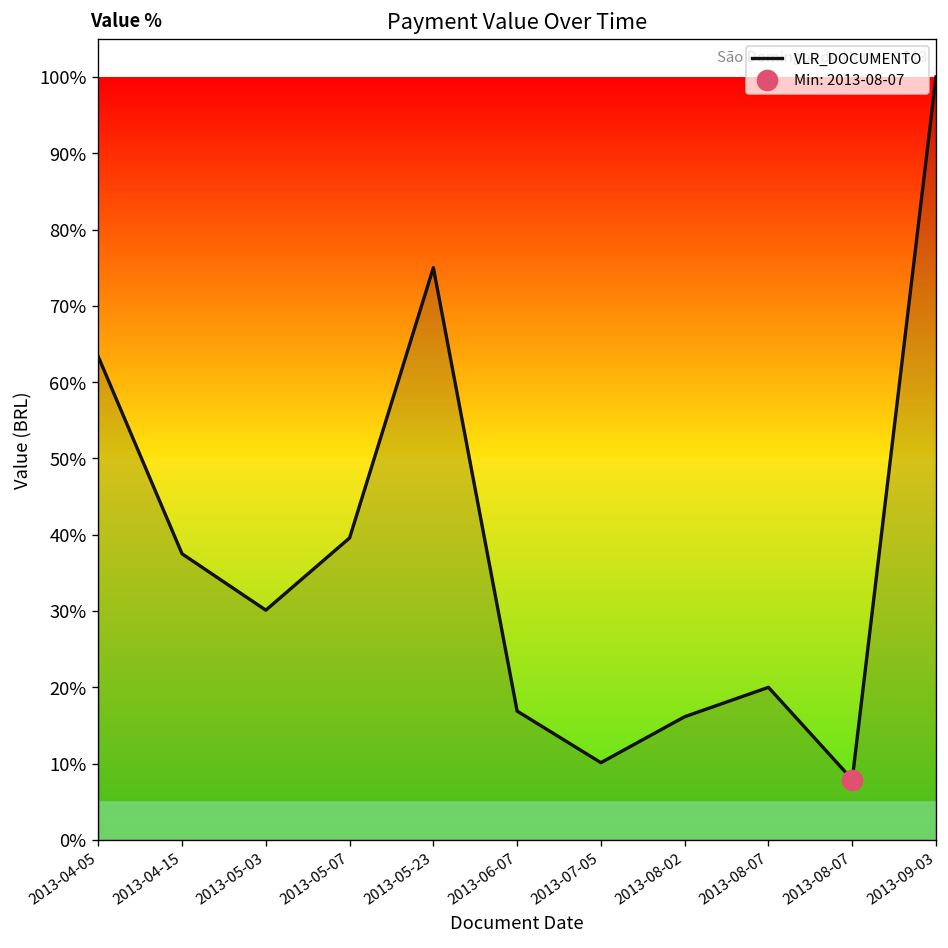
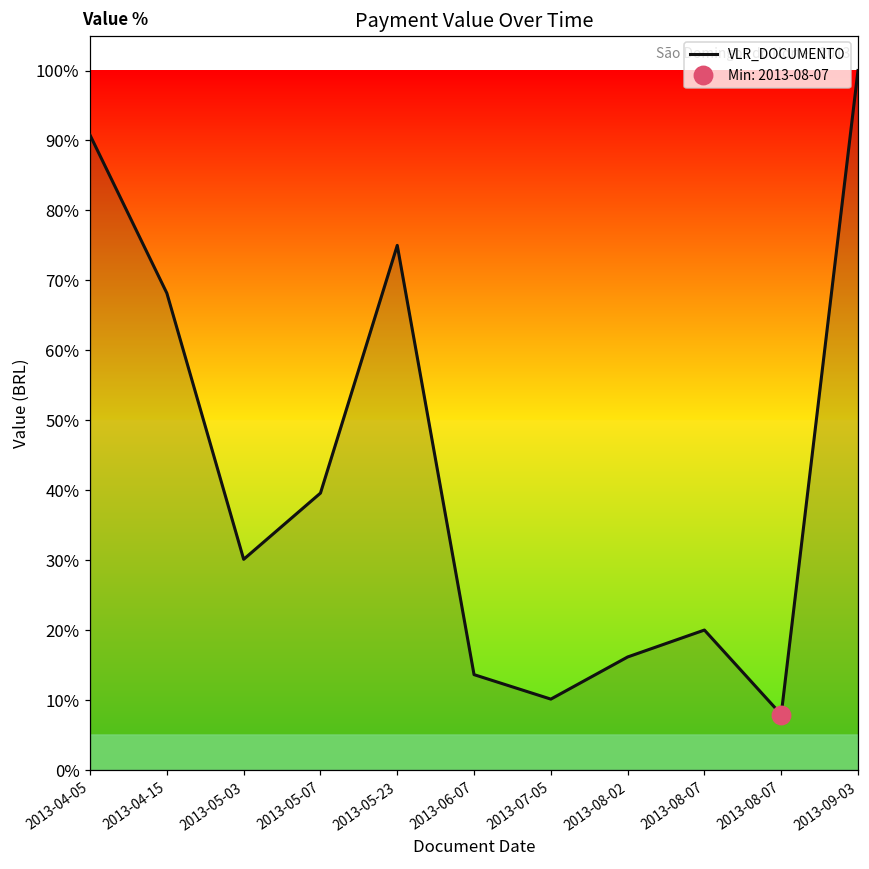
VLR_DOCUMENTO, 2013-04-05: 63% -> 91%
VLR_DOCUMENTO, 2013-04-15: 38% -> 68%
VLR_DOCUMENTO, 2013-06-07: 17% -> 14%
